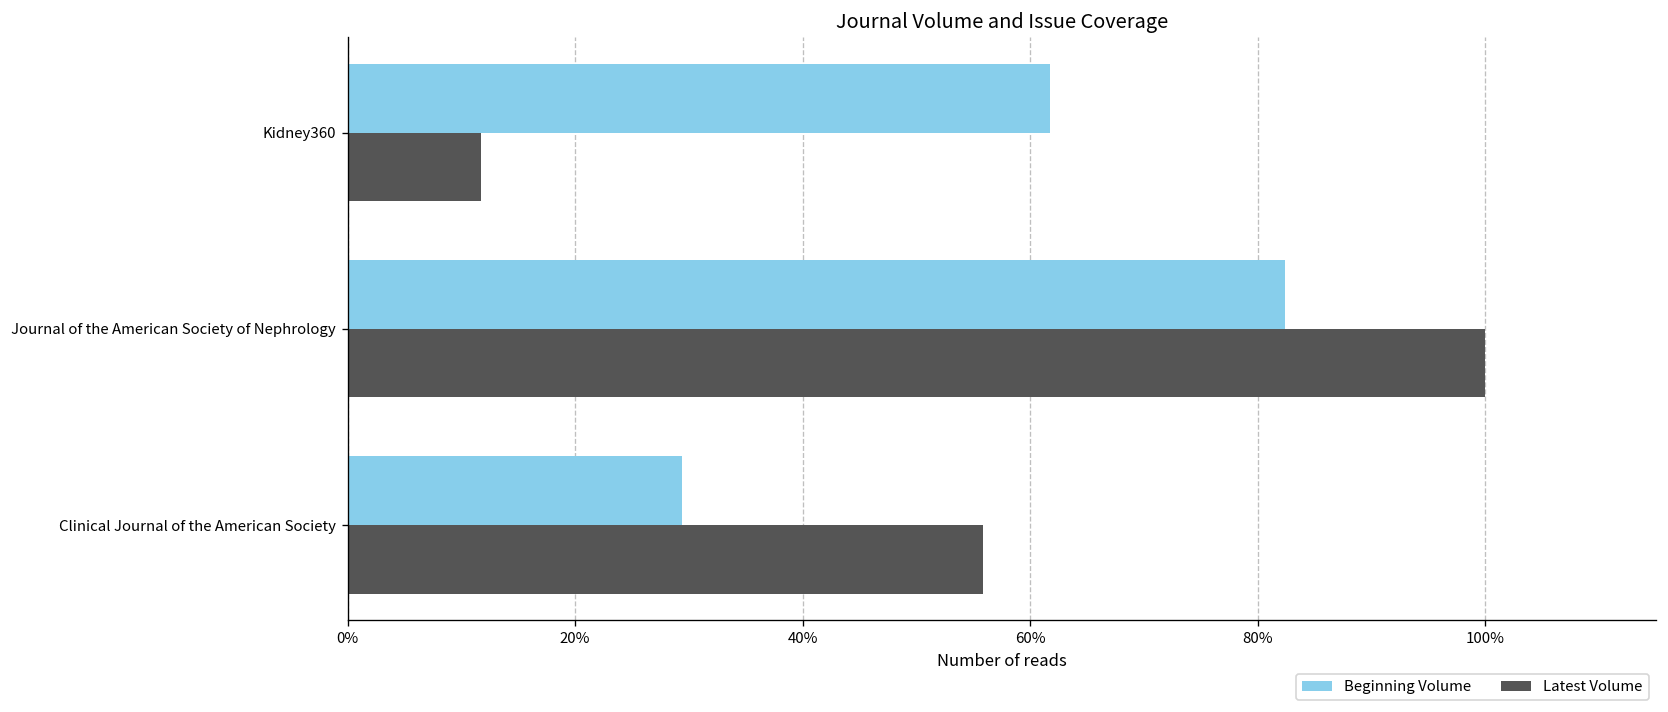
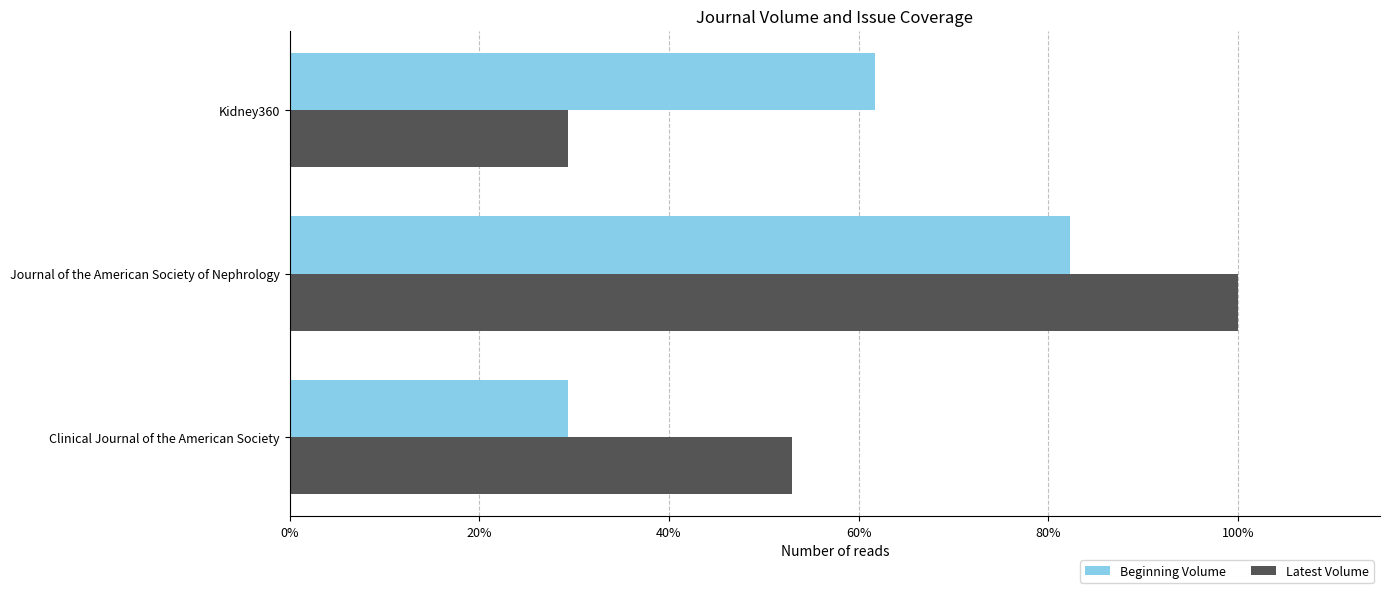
Latest Volume, Kidney360: 12% -> 29%
Latest Volume, Clinical Journal of the American Society: 56% -> 53%
